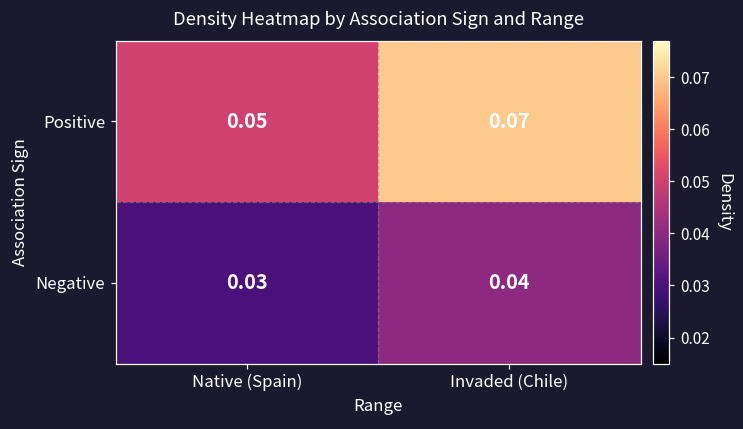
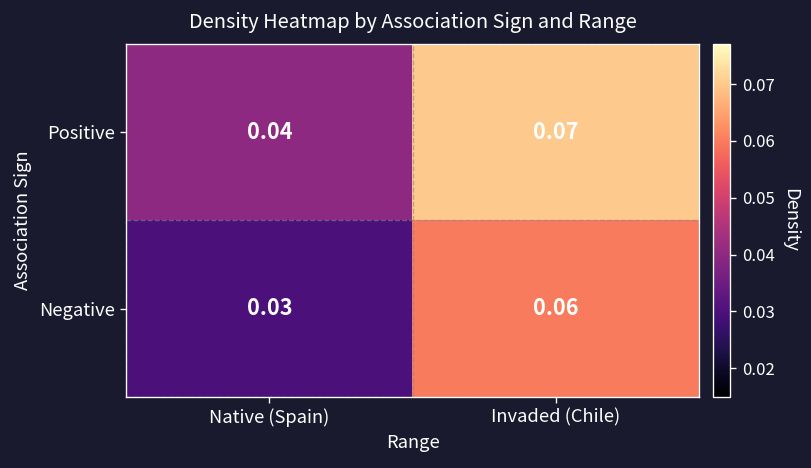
Positive, Native (Spain): 0.05 -> 0.04
Negative, Invaded (Chile): 0.04 -> 0.06
